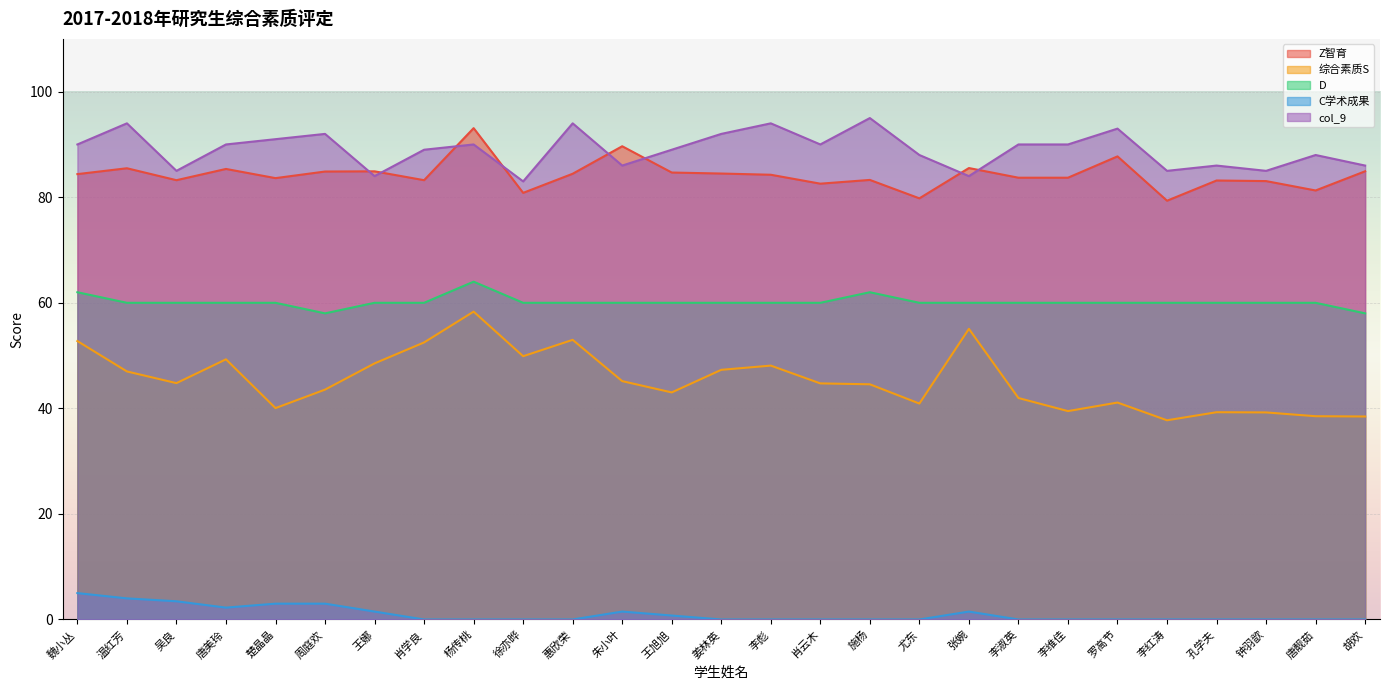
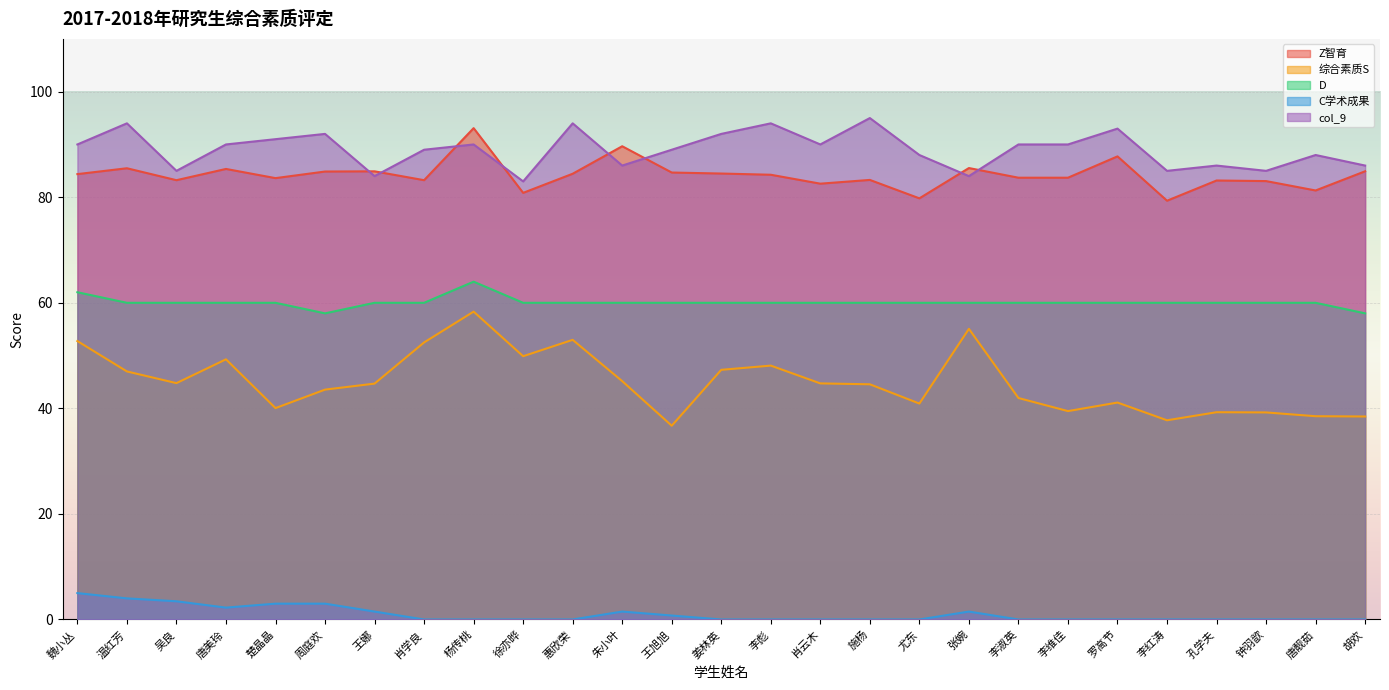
综合素质S, 王娜: 49 -> 45
综合素质S, 王旭旭: 43 -> 37
D, 施杨: 62 -> 60
